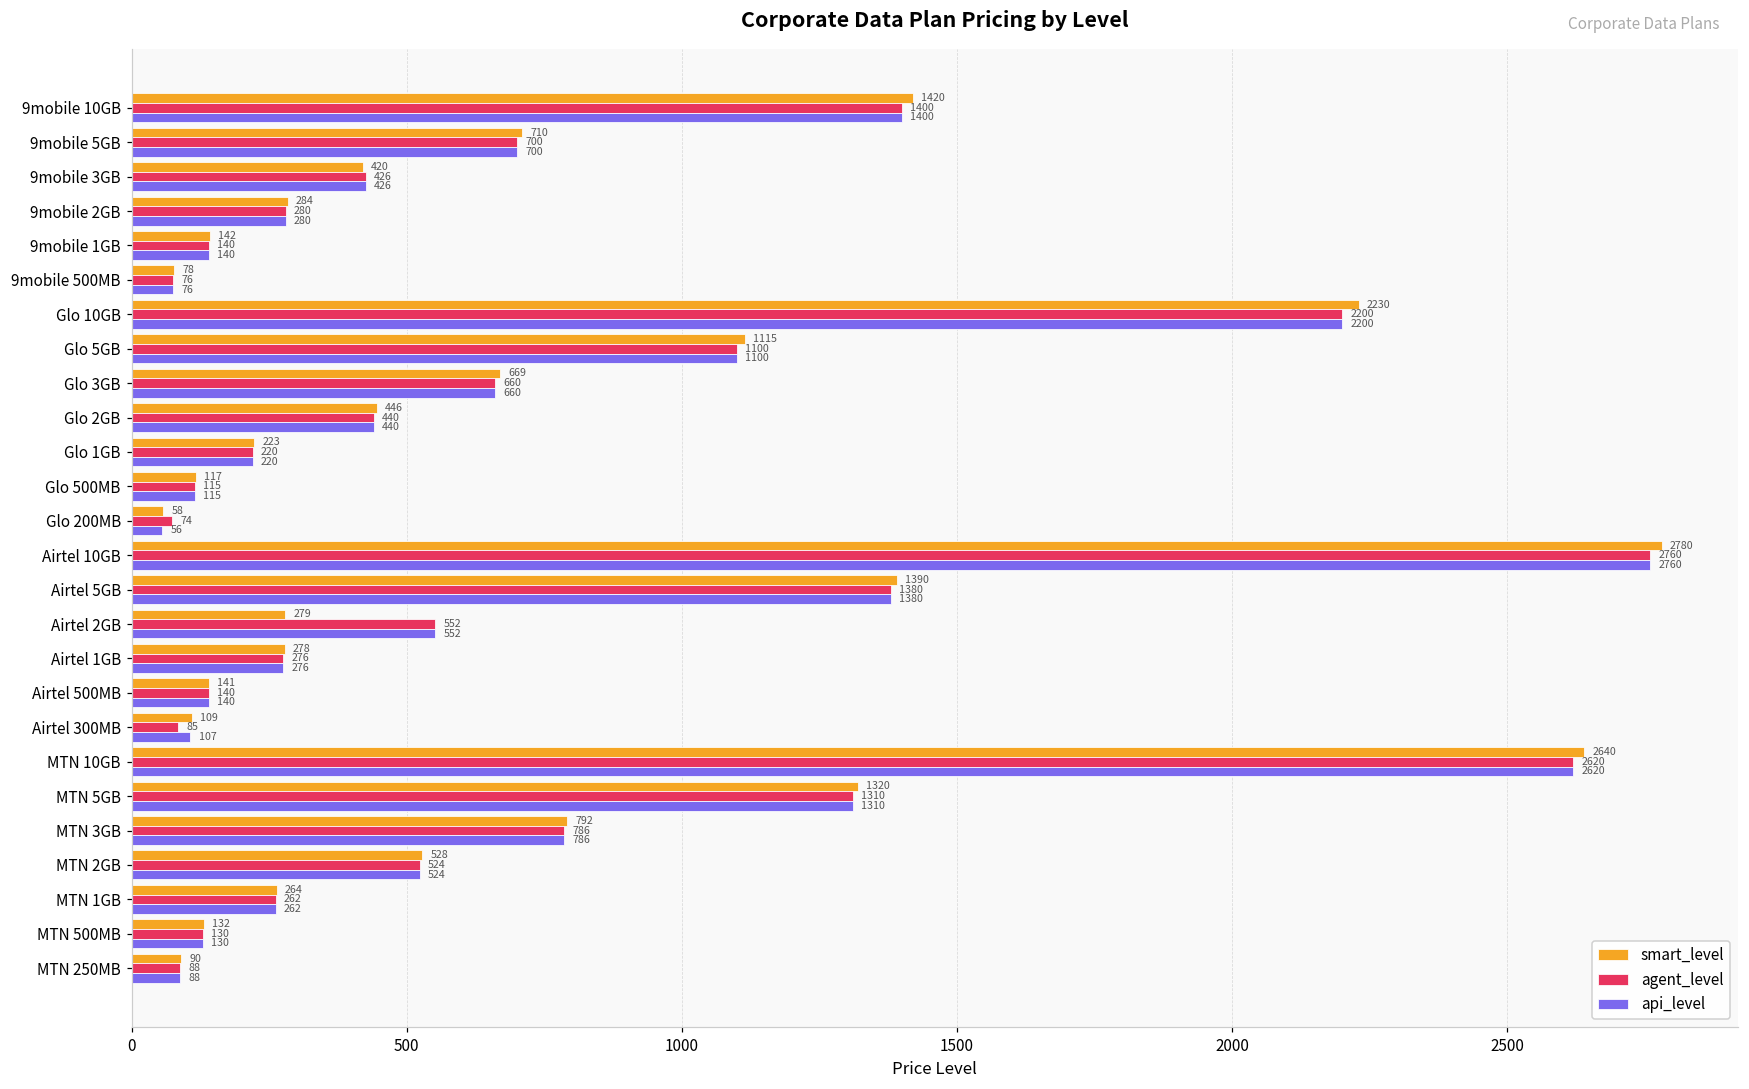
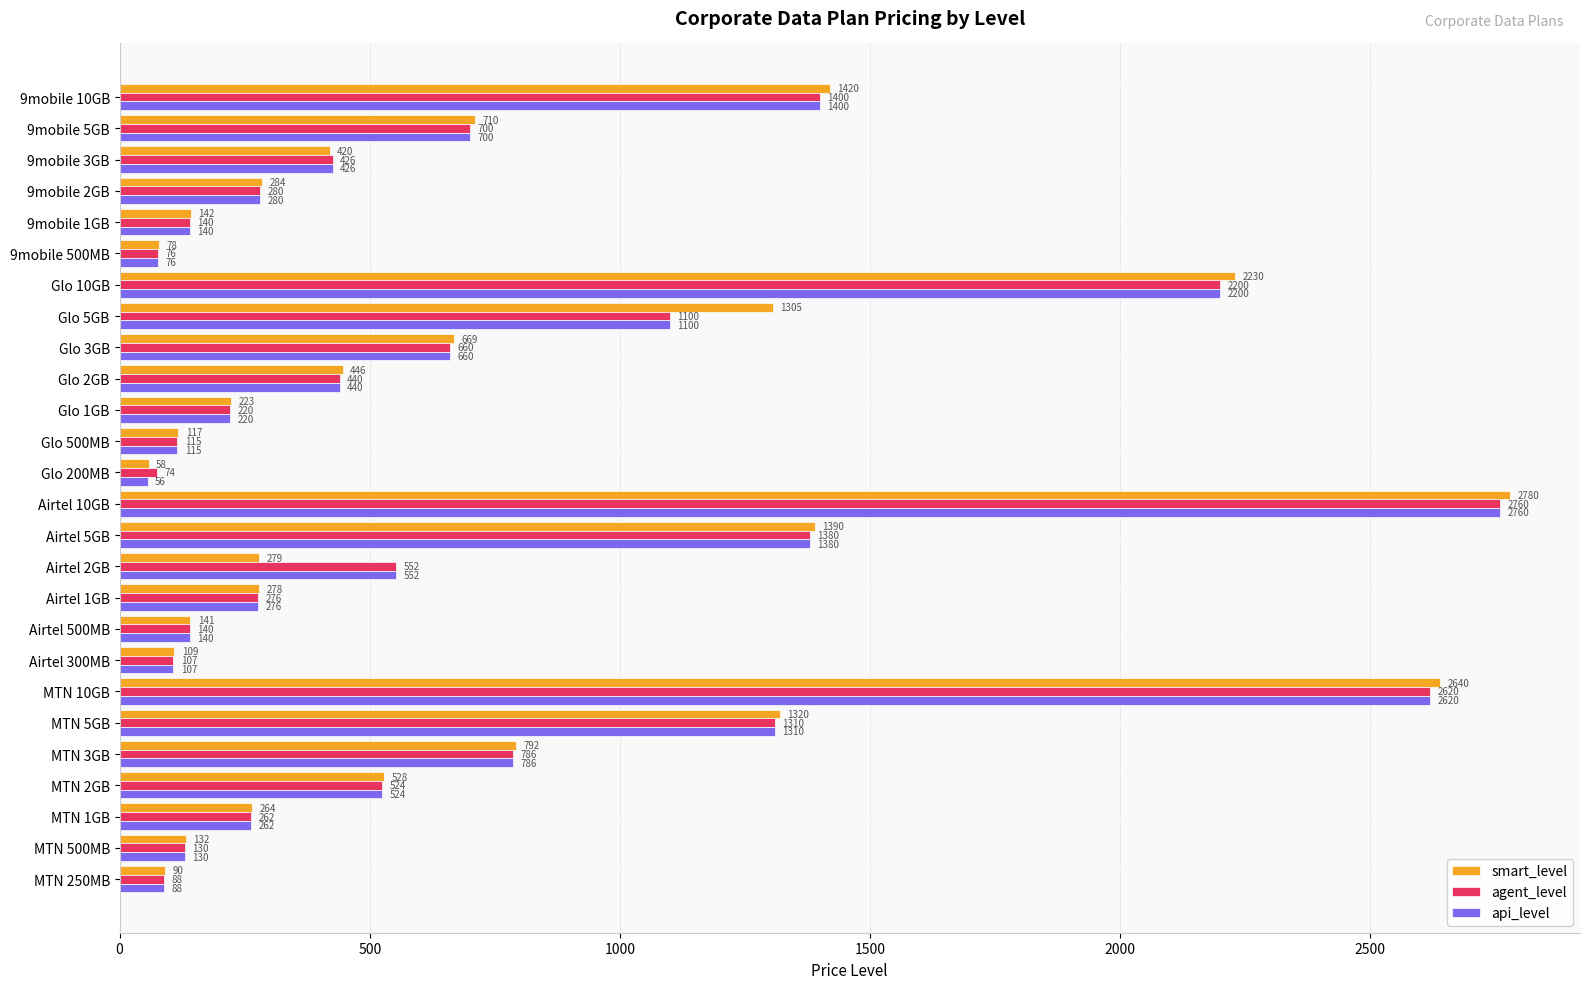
smart_level, Glo 5GB: 1115 -> 1305
agent_level, Airtel 300MB: 85 -> 107
